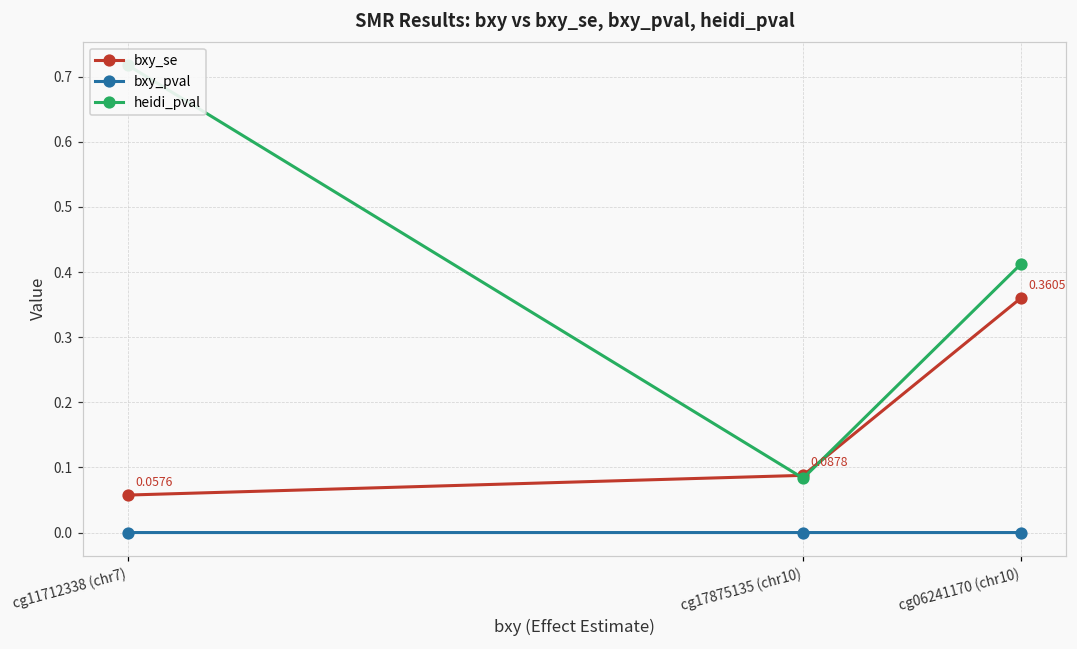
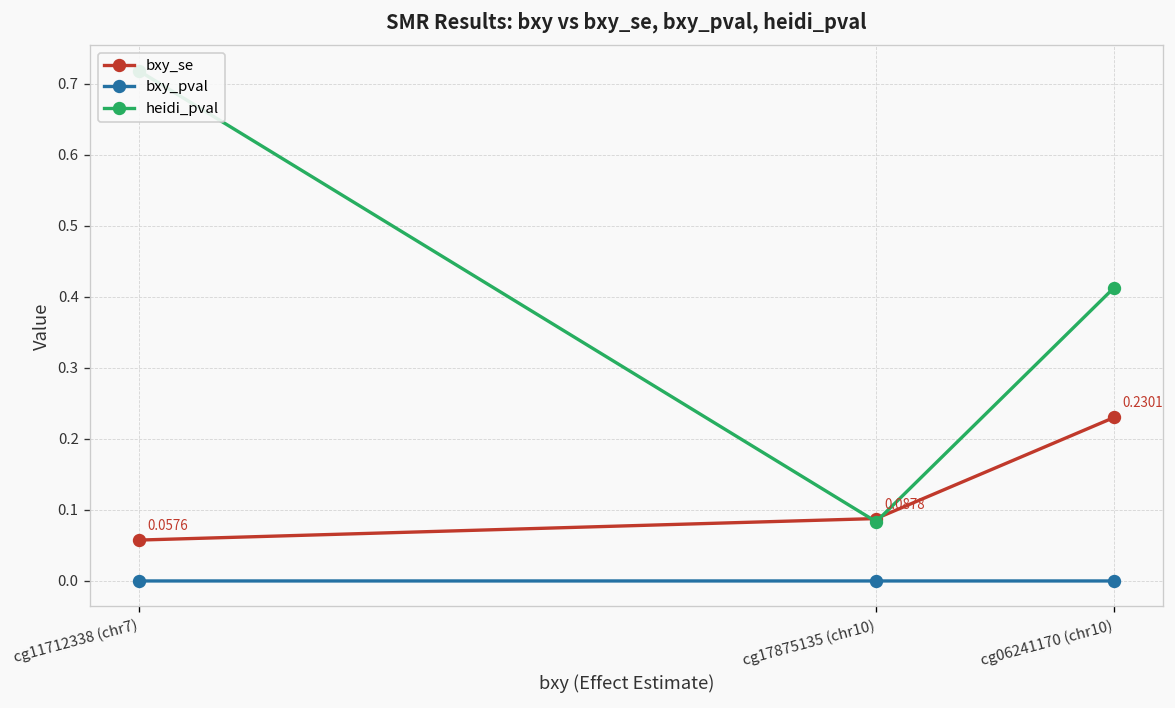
bxy_se, cg06241170 (chr10): 0.3605 -> 0.2301
